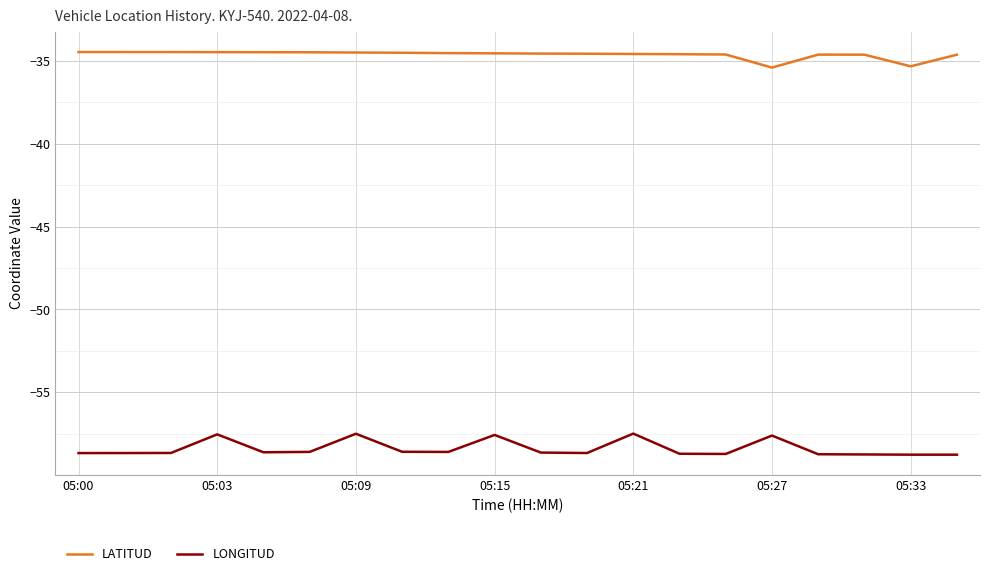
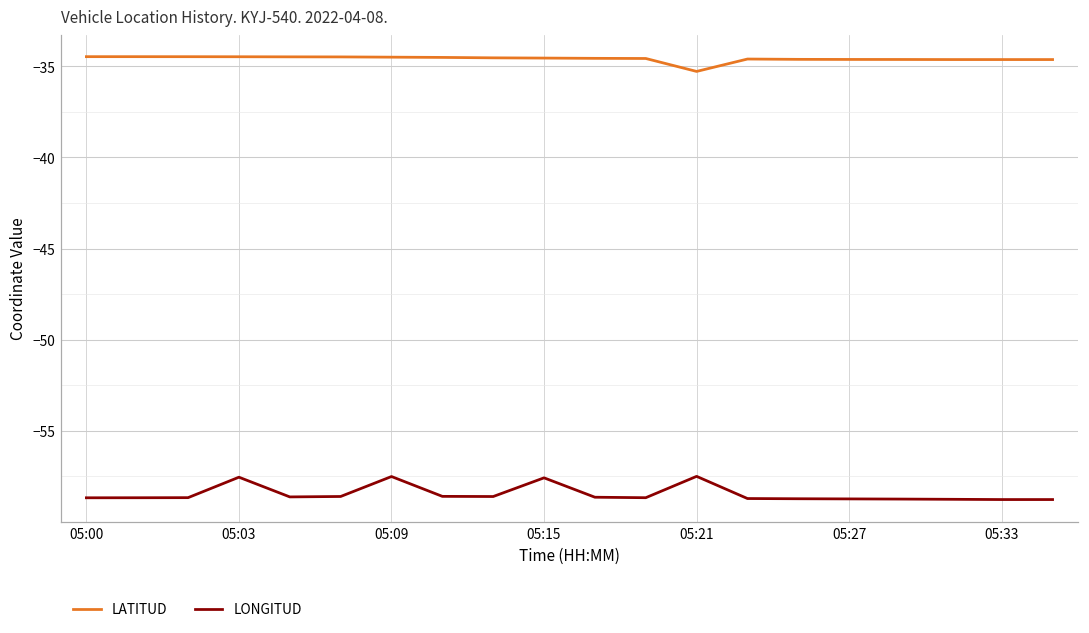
LATITUD, 05:21: -34.6 -> -35.3
LATITUD, 05:27: -35.4 -> -34.6
LONGITUD, 05:27: -57.6 -> -58.7
LATITUD, 05:33: -35.3 -> -34.6
